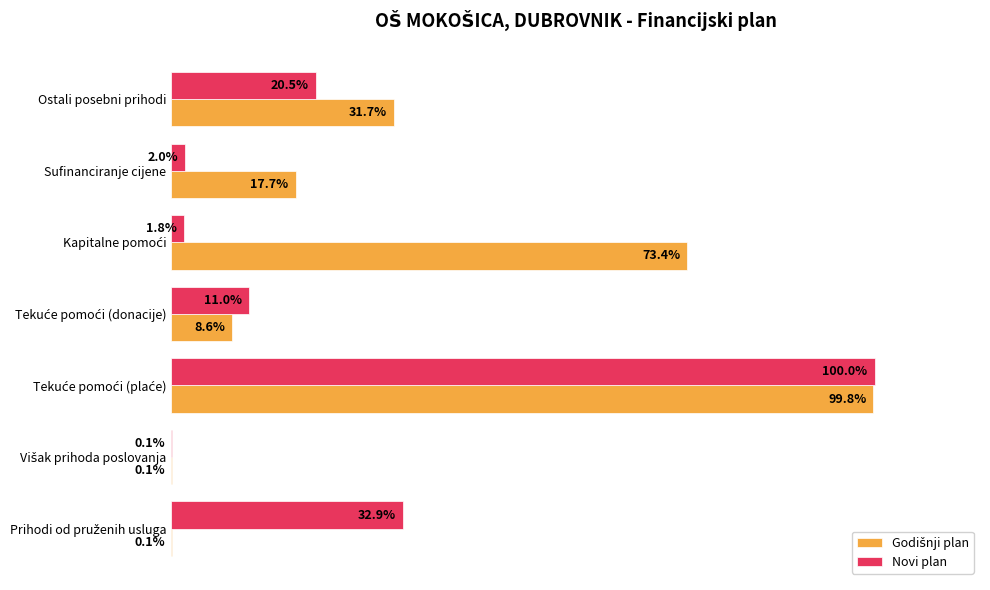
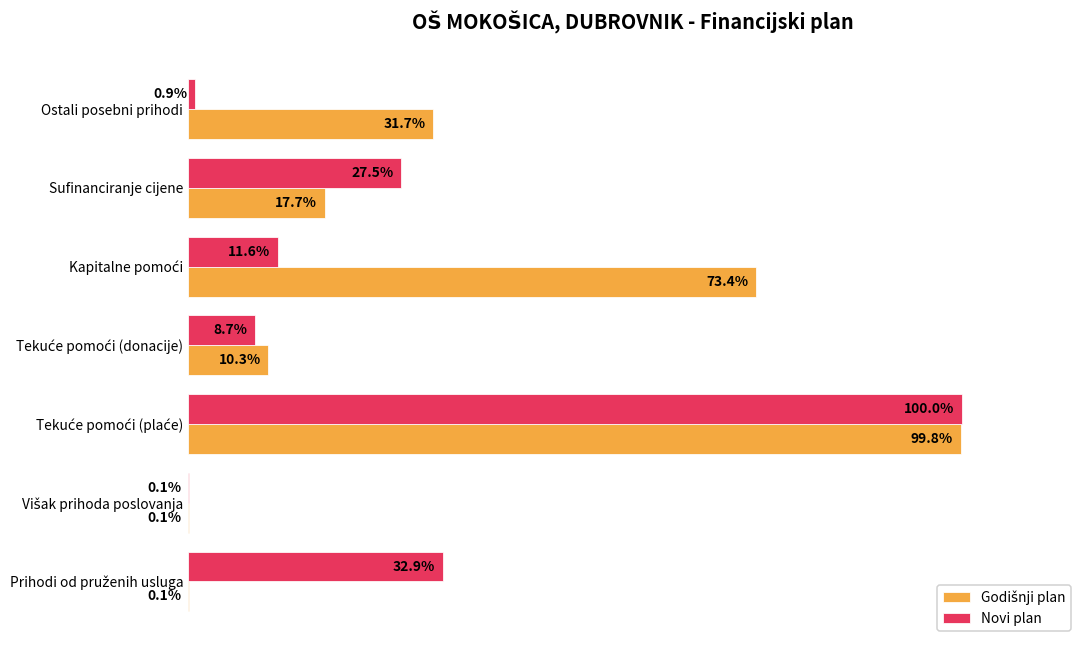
Novi plan, Ostali posebni prihodi: 20.5% -> 0.9%
Novi plan, Sufinanciranje cijene: 2.0% -> 27.5%
Novi plan, Kapitalne pomoći: 1.8% -> 11.6%
Novi plan, Tekuće pomoći (donacije): 11.0% -> 8.7%
Godišnji plan, Tekuće pomoći (donacije): 8.6% -> 10.3%
